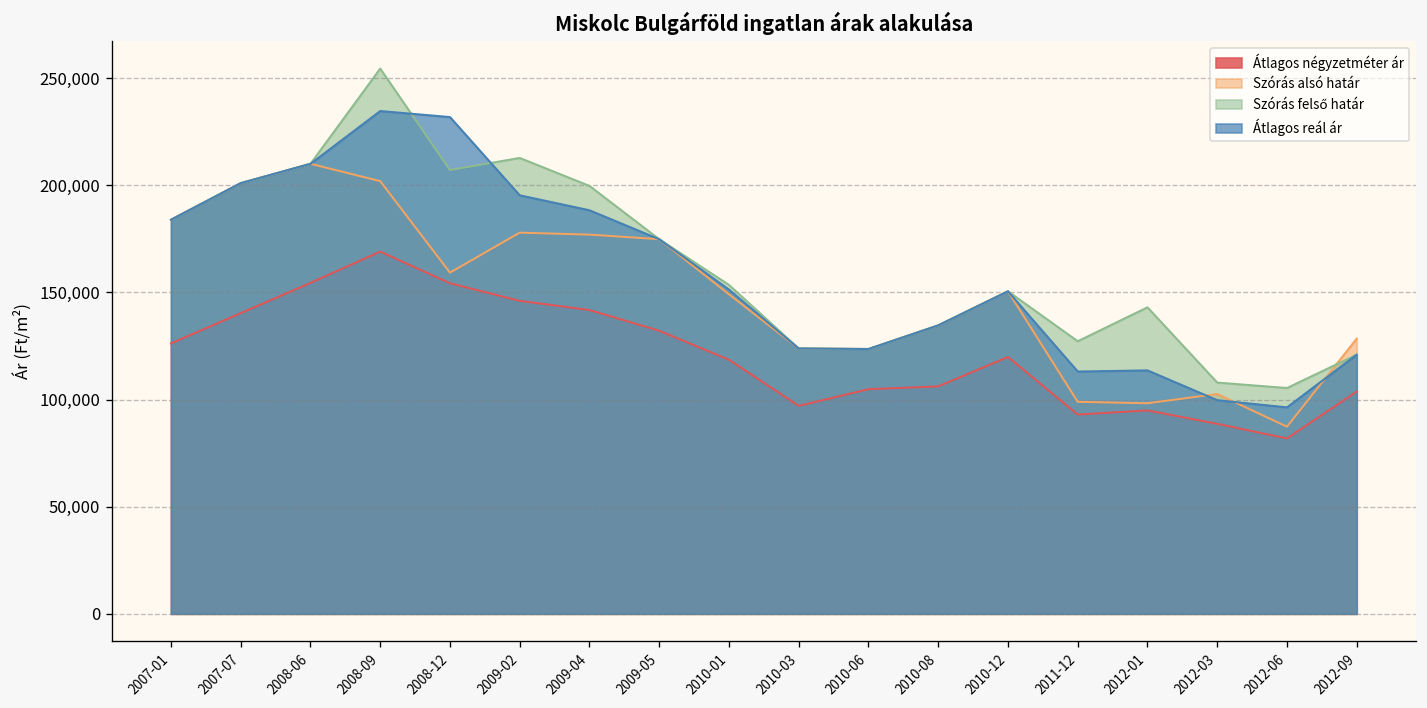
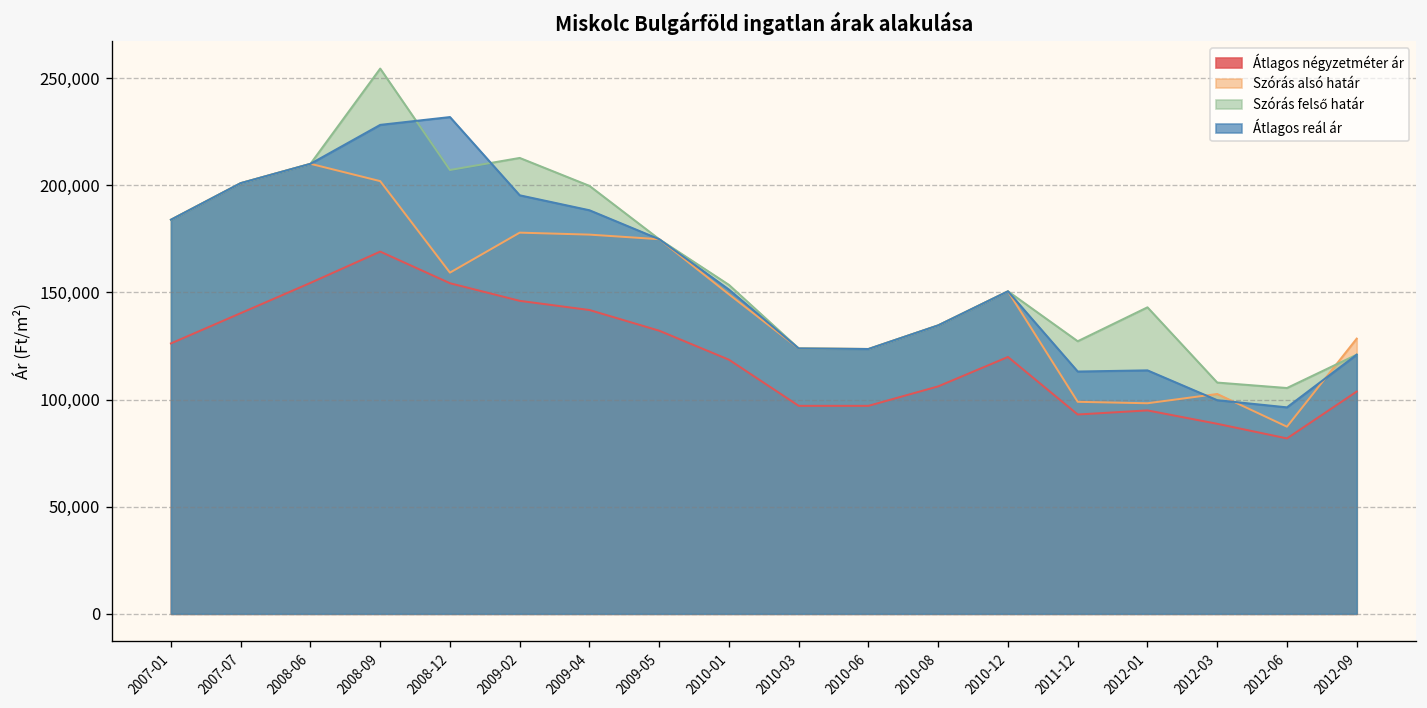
Átlagos reál ár, 2008-09: 235,000 -> 228,000
Átlagos négyzetméter ár, 2010-06: 105,000 -> 97,000
